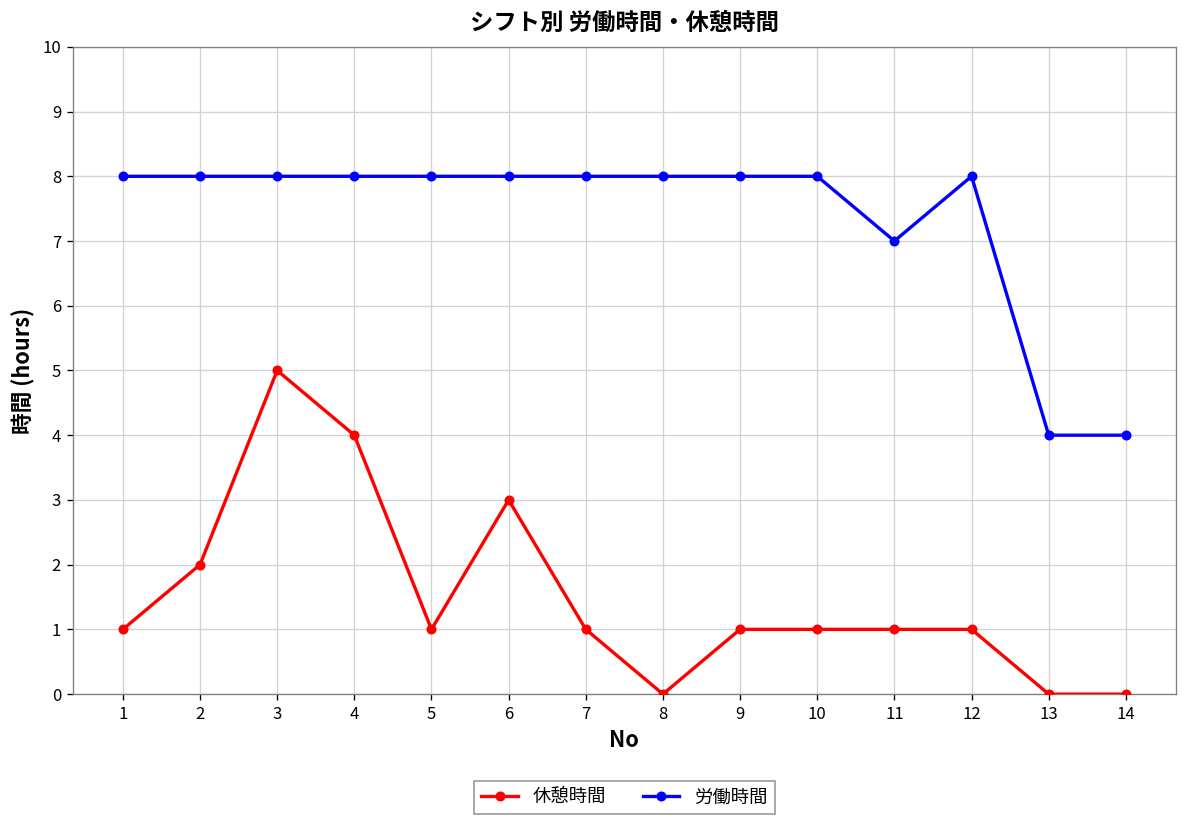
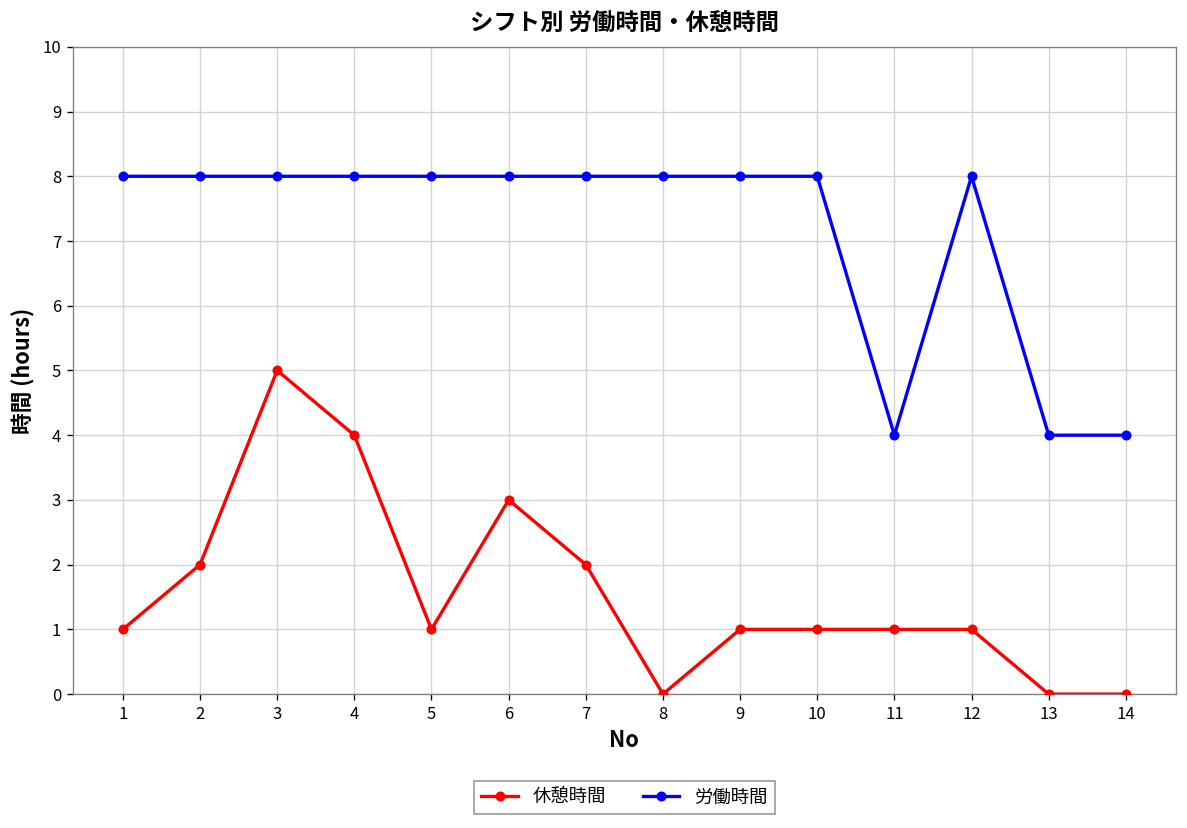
休憩時間, 7: 1 -> 2
労働時間, 11: 7 -> 4
